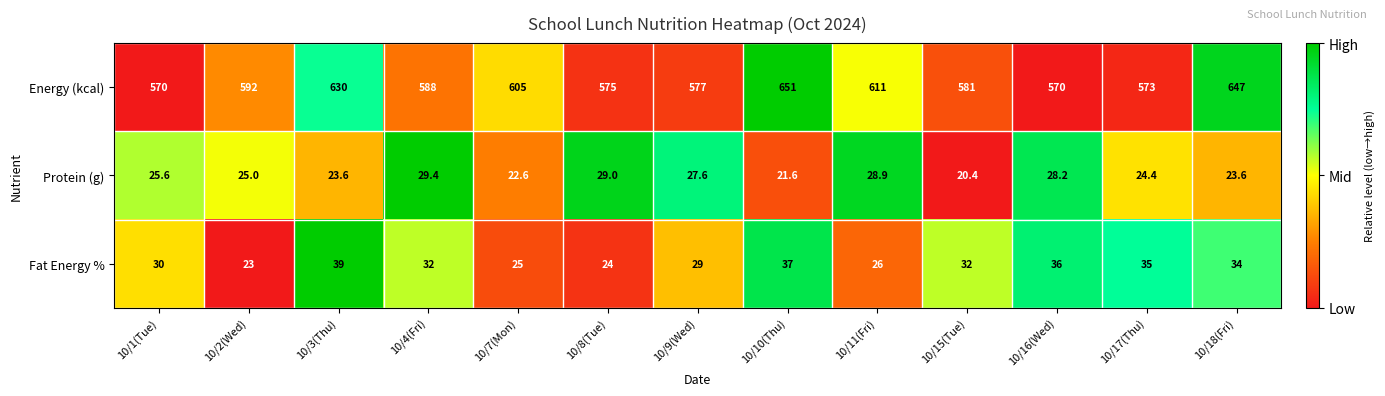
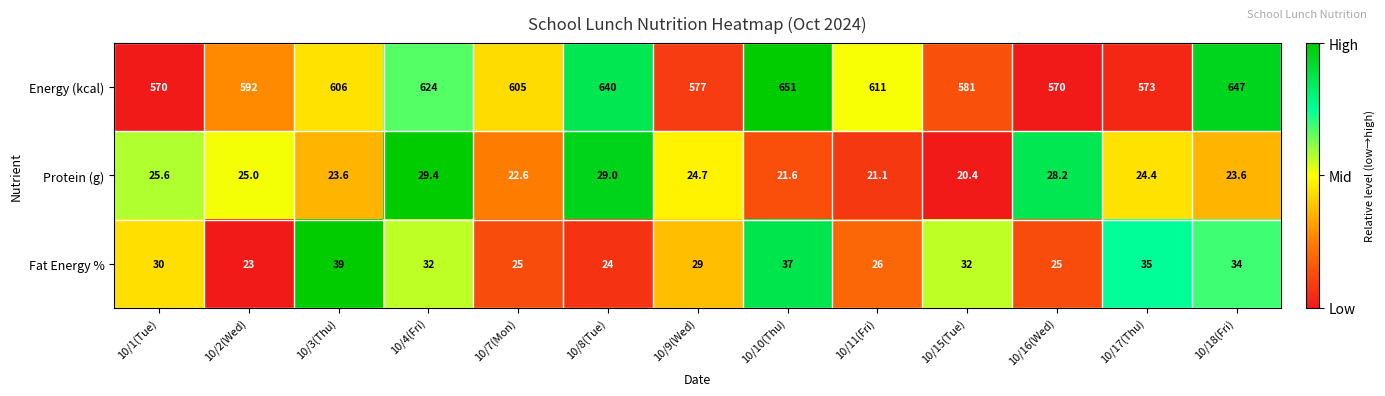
Energy (kcal), 10/3(Thu): 630 -> 606
Energy (kcal), 10/4(Fri): 588 -> 624
Energy (kcal), 10/8(Tue): 575 -> 640
Protein (g), 10/9(Wed): 27.6 -> 24.7
Protein (g), 10/11(Fri): 28.9 -> 21.1
Fat Energy %, 10/16(Wed): 36 -> 25
